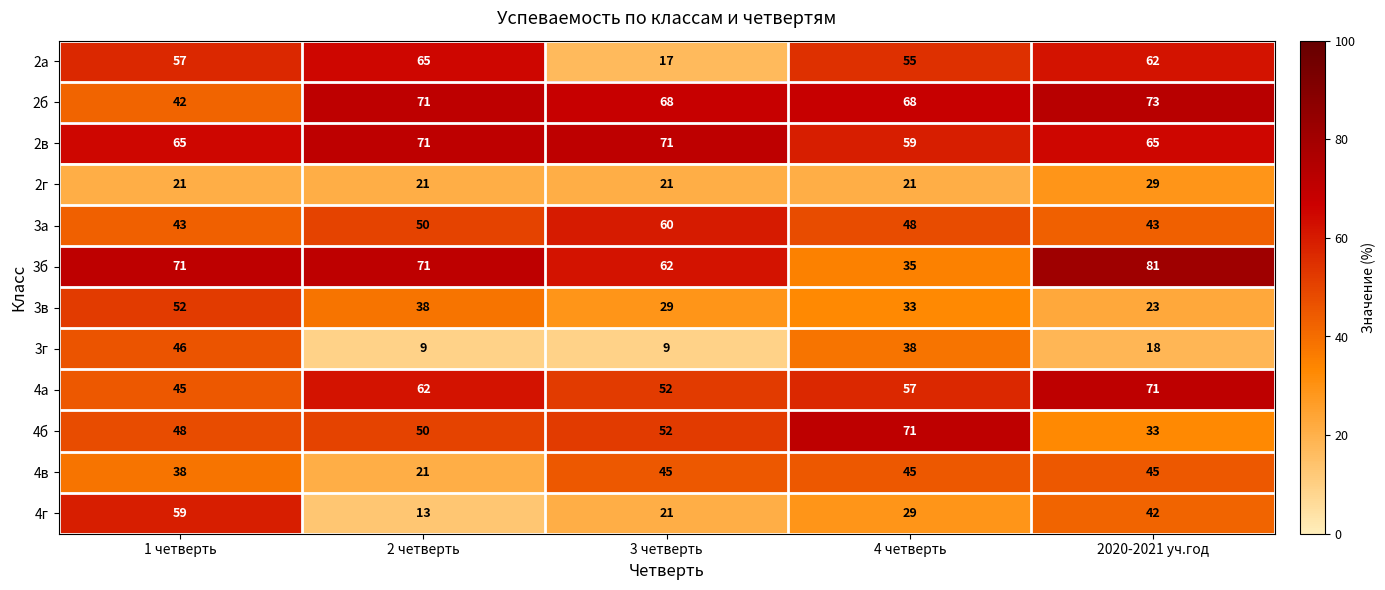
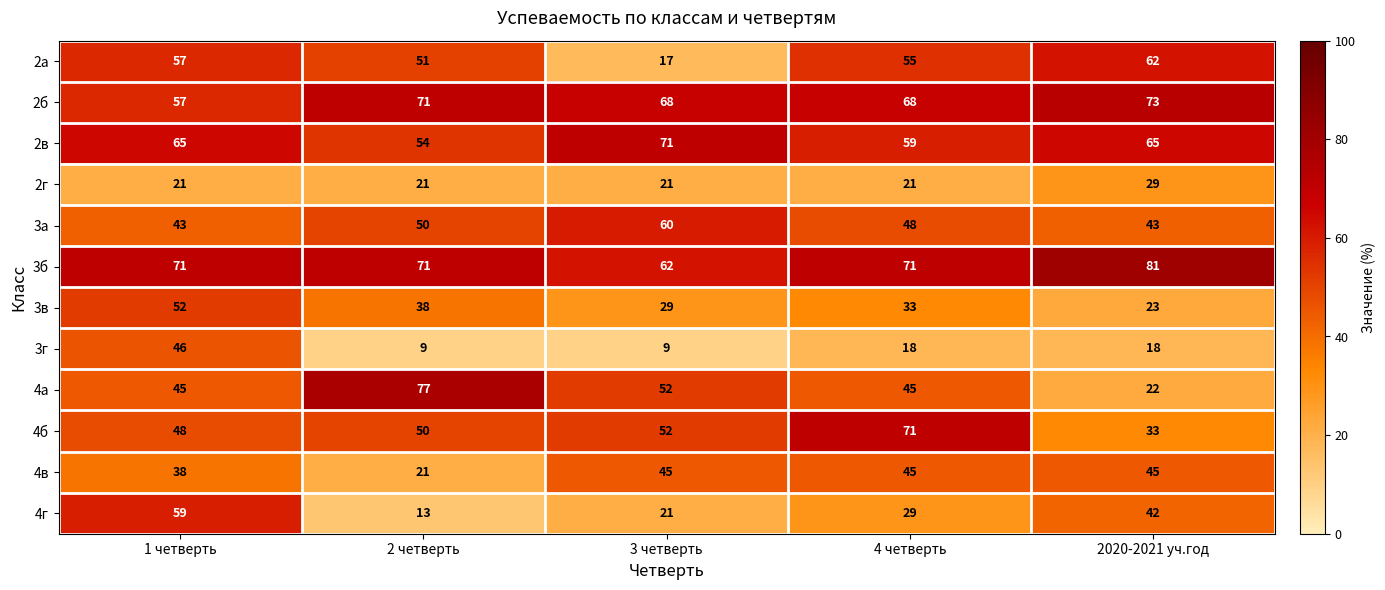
2а, 2 четверть: 65 -> 51
2б, 1 четверть: 42 -> 57
2в, 2 четверть: 71 -> 54
3б, 4 четверть: 35 -> 71
3г, 4 четверть: 38 -> 18
4а, 2 четверть: 62 -> 77
4а, 4 четверть: 57 -> 45
4а, 2020-2021 уч.год: 71 -> 22
